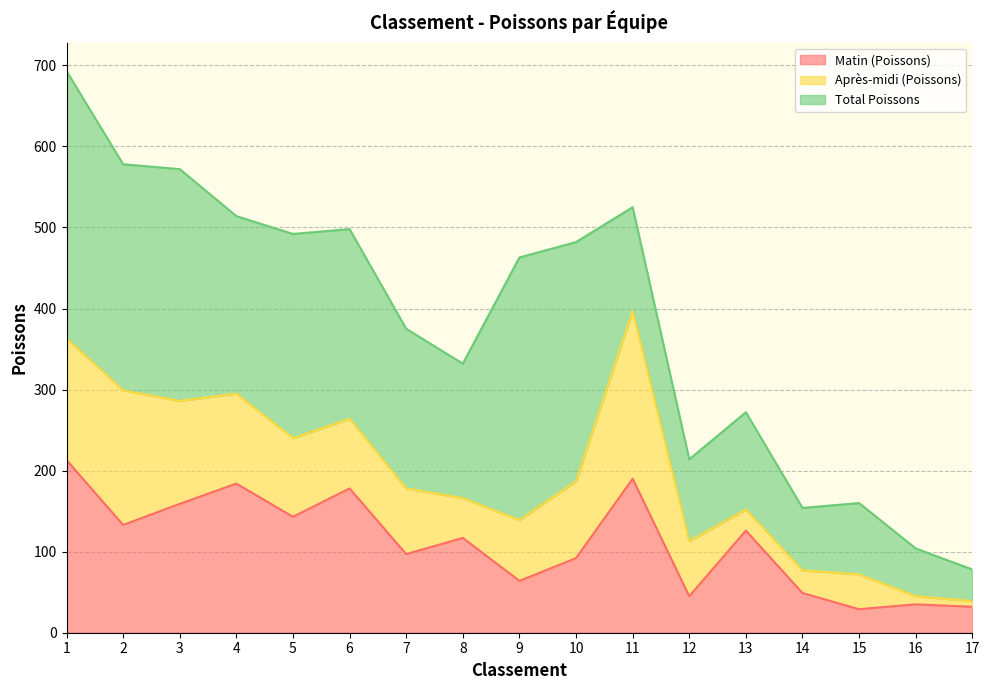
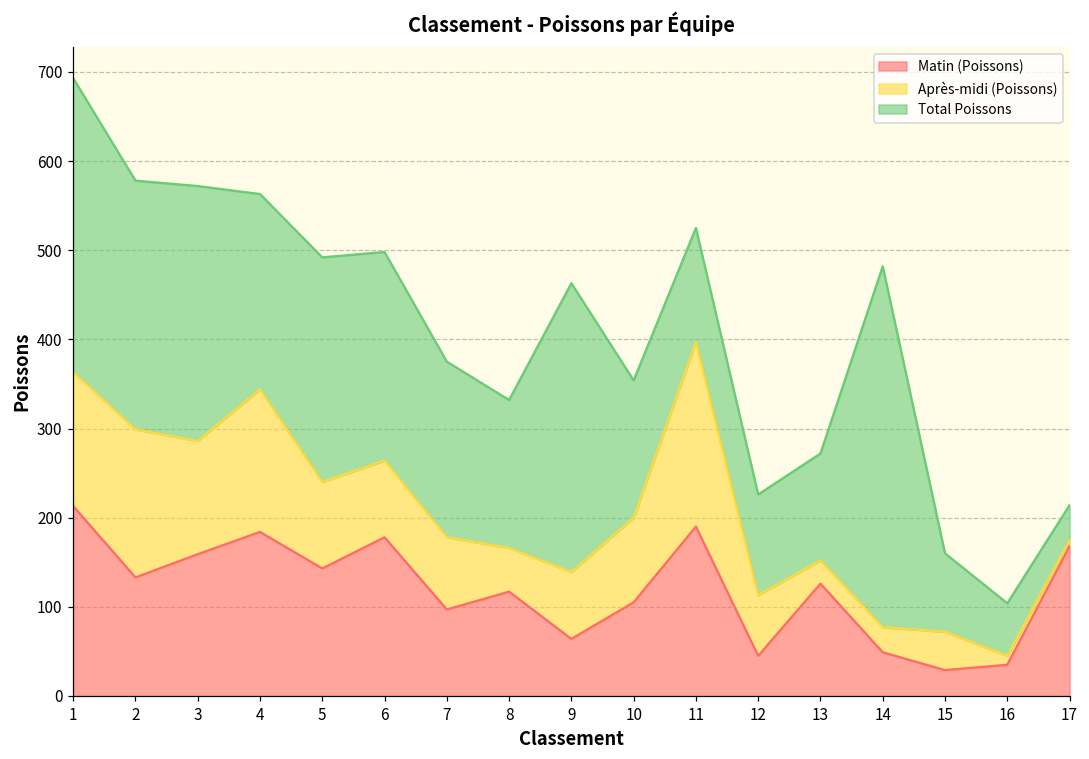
Après-midi (Poissons), 4: 110 -> 160
Matin (Poissons), 10: 90 -> 110
Total Poissons, 10: 300 -> 150
Total Poissons, 12: 100 -> 110
Total Poissons, 14: 80 -> 410
Matin (Poissons), 17: 30 -> 170
